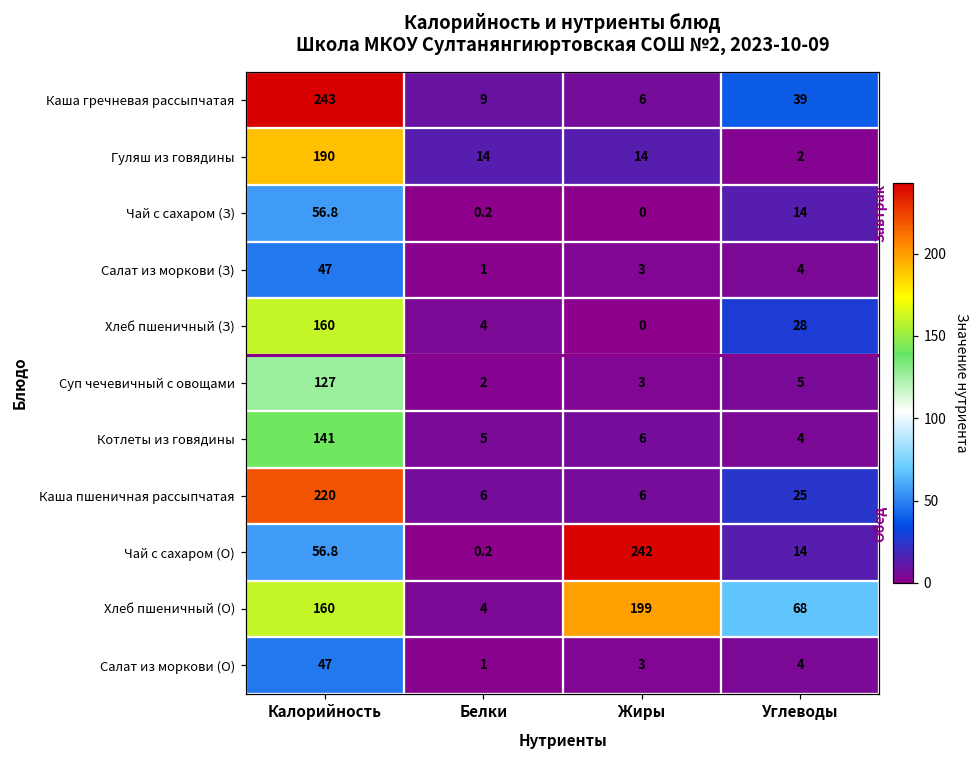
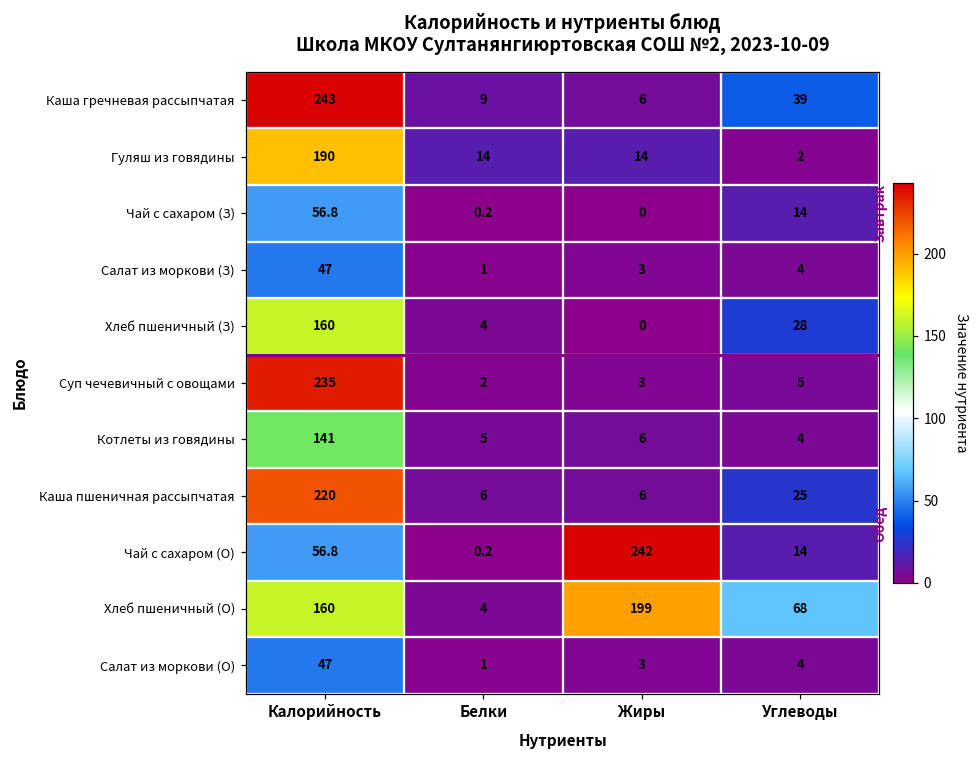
Суп чечевичный с овощами, Калорийность: 127 -> 235
